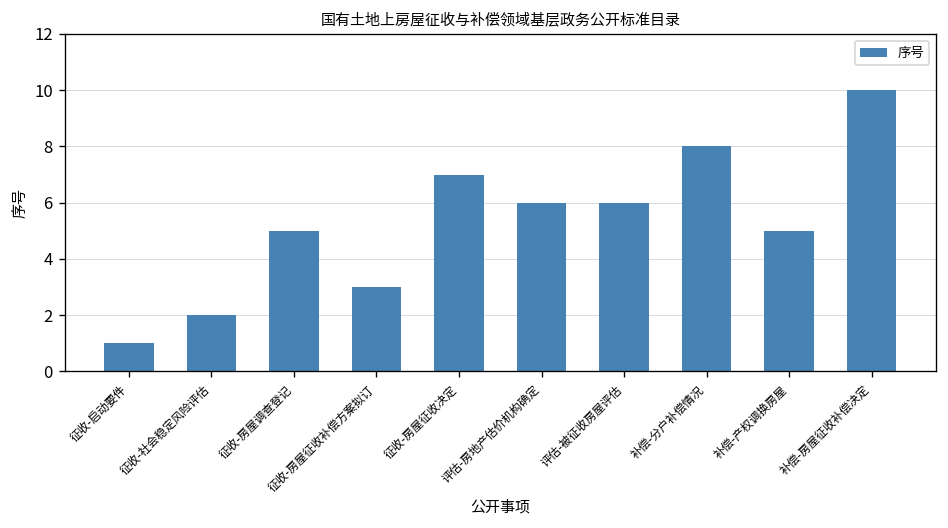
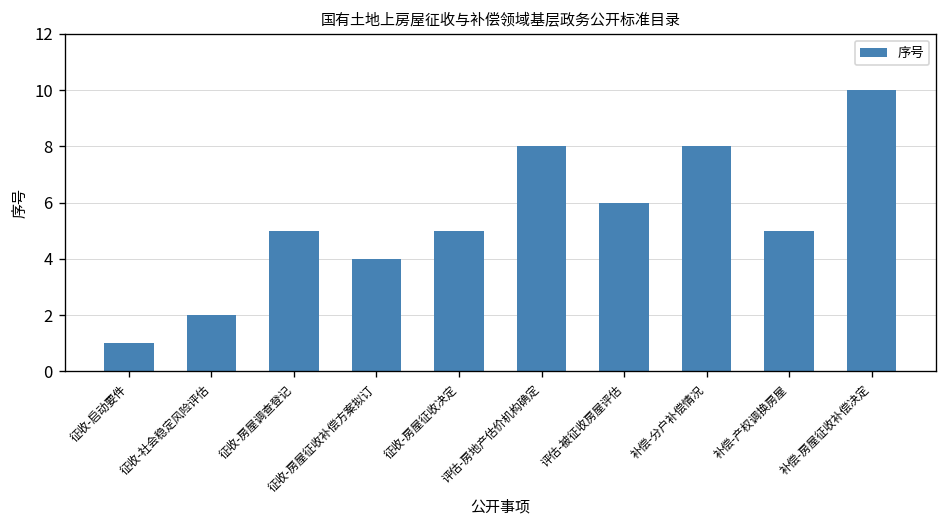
征收-房屋征收补偿方案拟订: 3 -> 4
征收-房屋征收决定: 7 -> 5
评估-房地产估价机构确定: 6 -> 8
